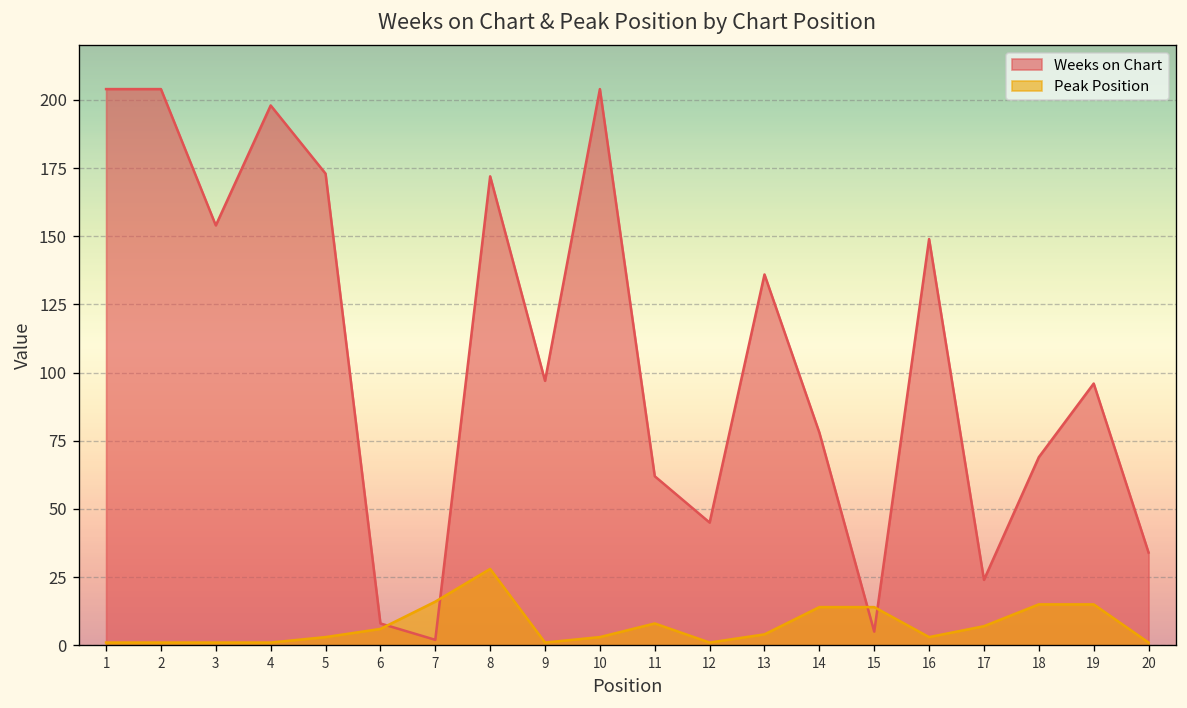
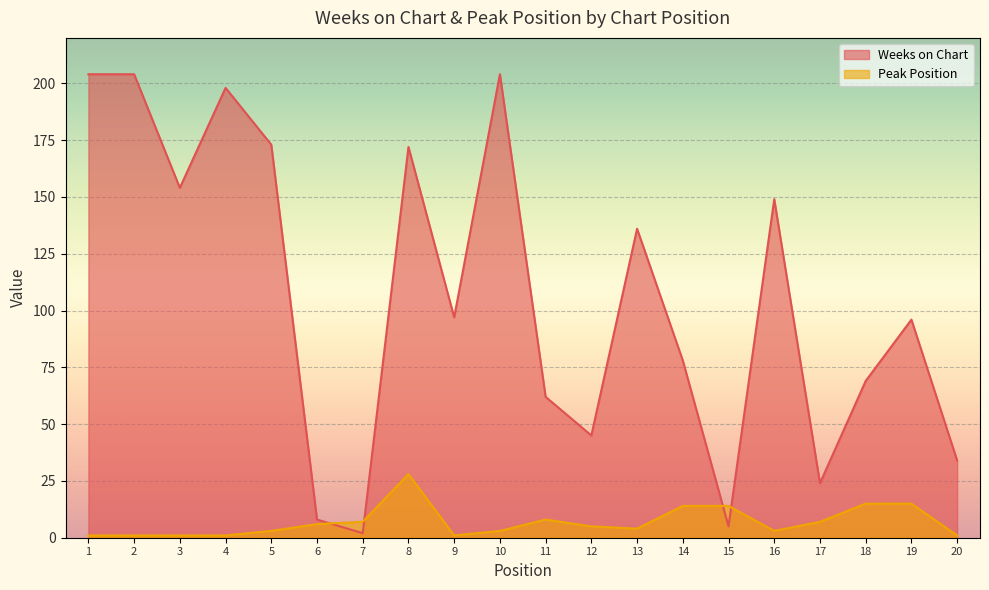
Peak Position, 7: 16 -> 7
Peak Position, 12: 1 -> 5
